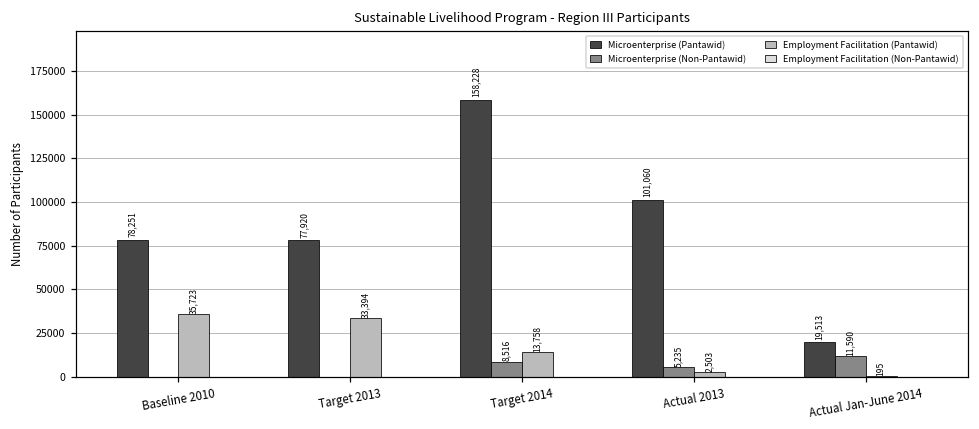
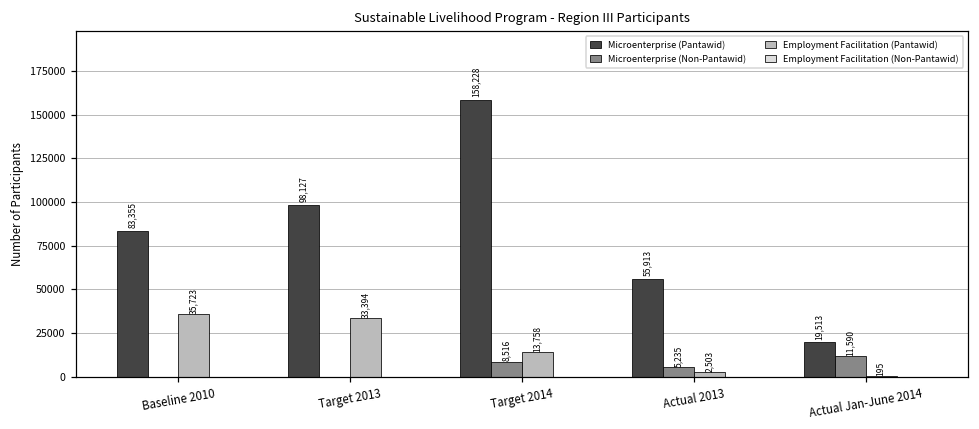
Microenterprise (Pantawid), Baseline 2010: 78,251 -> 83,355
Microenterprise (Pantawid), Target 2013: 77,920 -> 98,127
Microenterprise (Pantawid), Actual 2013: 101,060 -> 55,913
